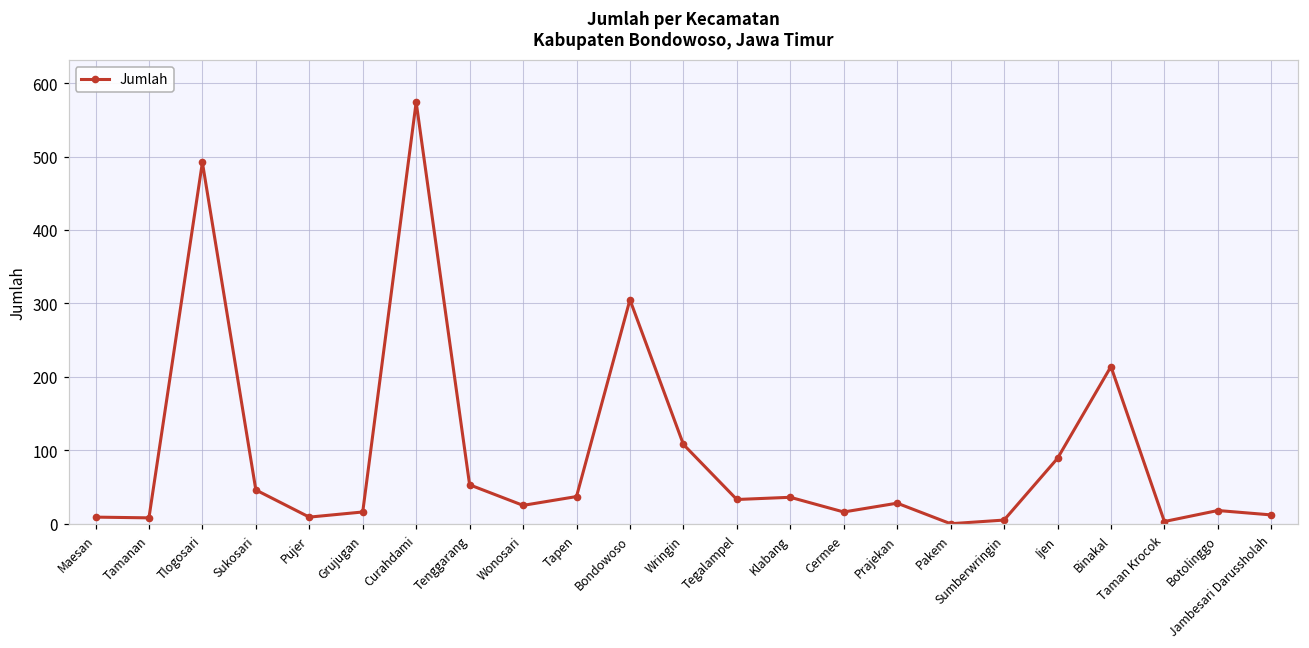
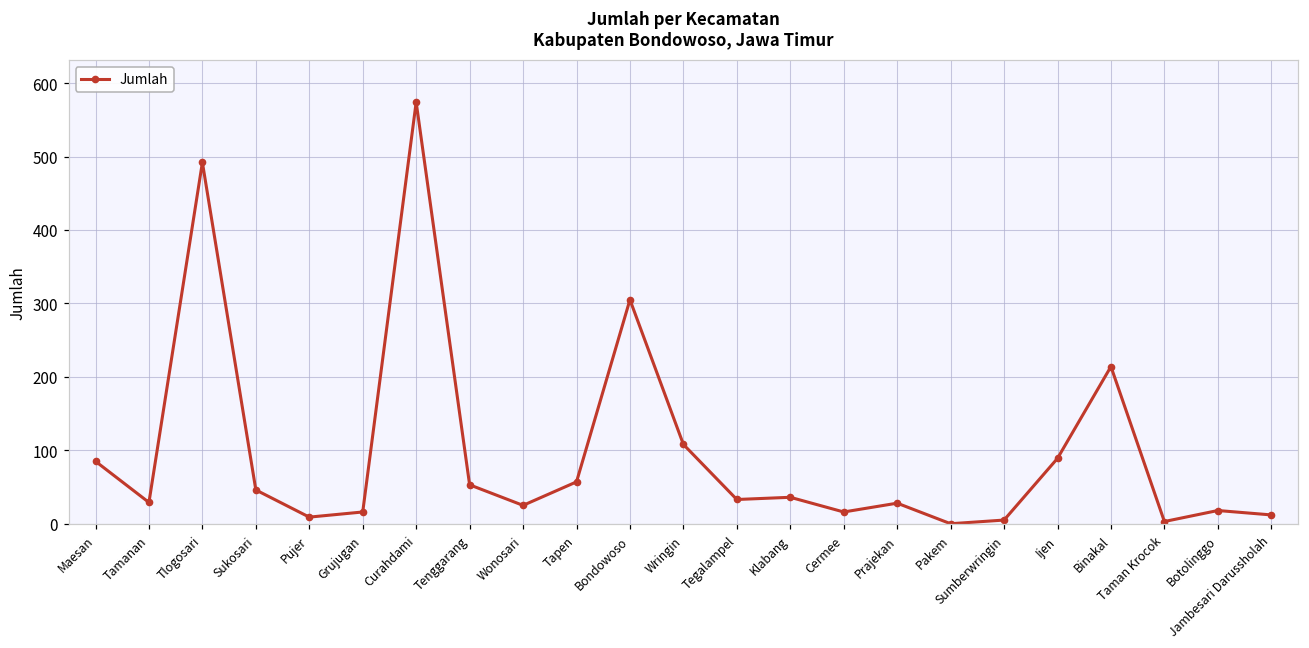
Maesan: 10 -> 90
Tamanan: 10 -> 30
Tapen: 40 -> 60
